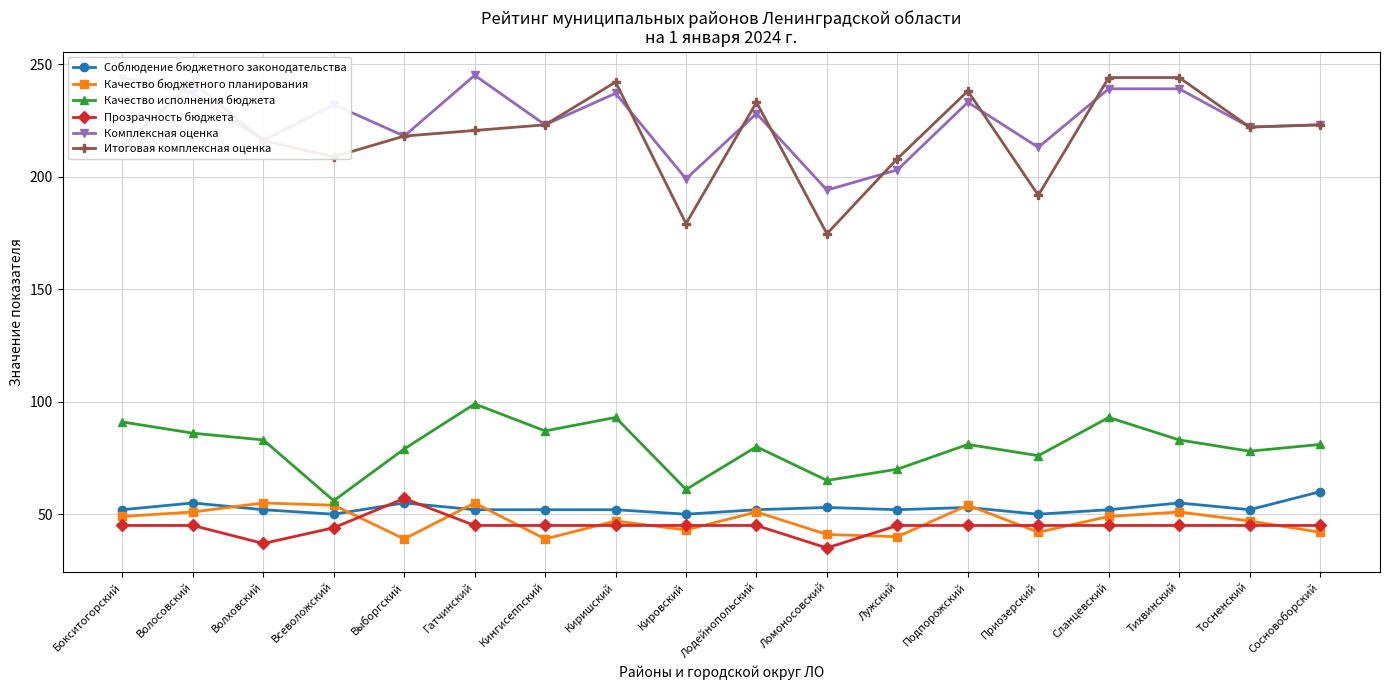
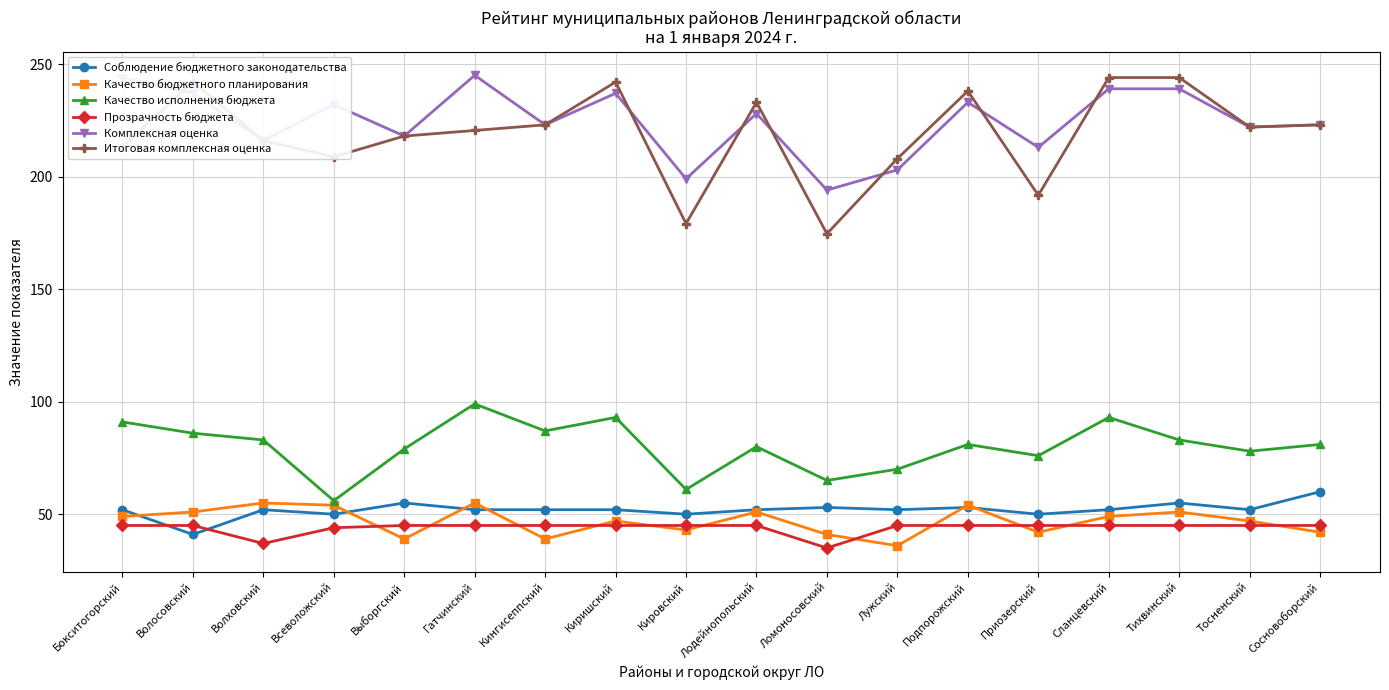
Соблюдение бюджетного законодательства, Волосовский: 55 -> 41
Прозрачность бюджета, Выборгский: 57 -> 45
Качество бюджетного планирования, Лужский: 40 -> 36
